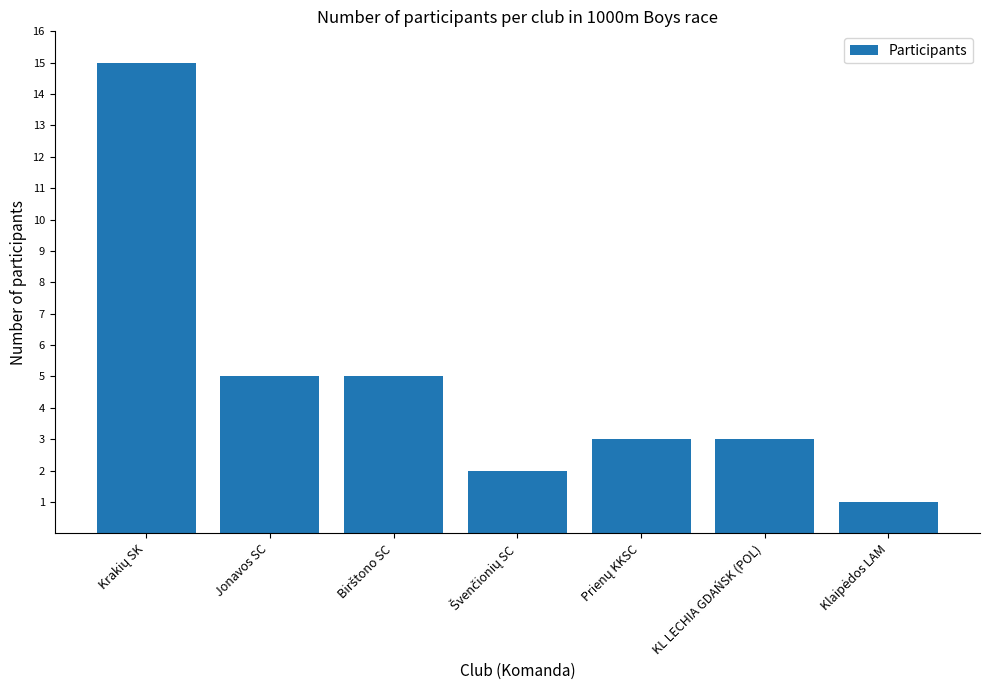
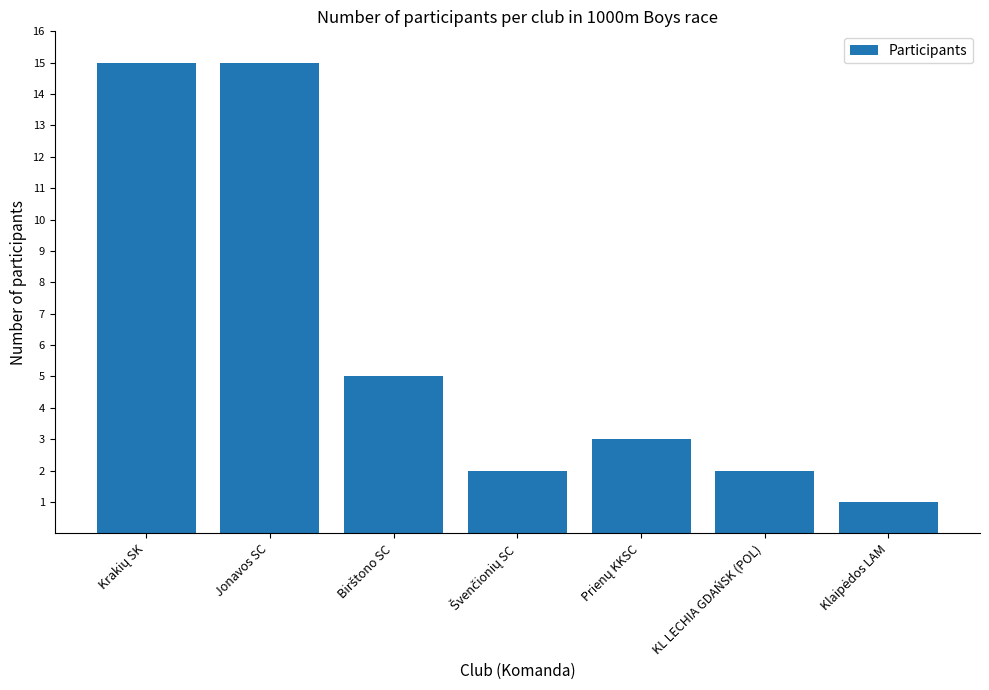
Jonavos SC: 5 -> 15
KL LECHIA GDAŃSK (POL): 3 -> 2
